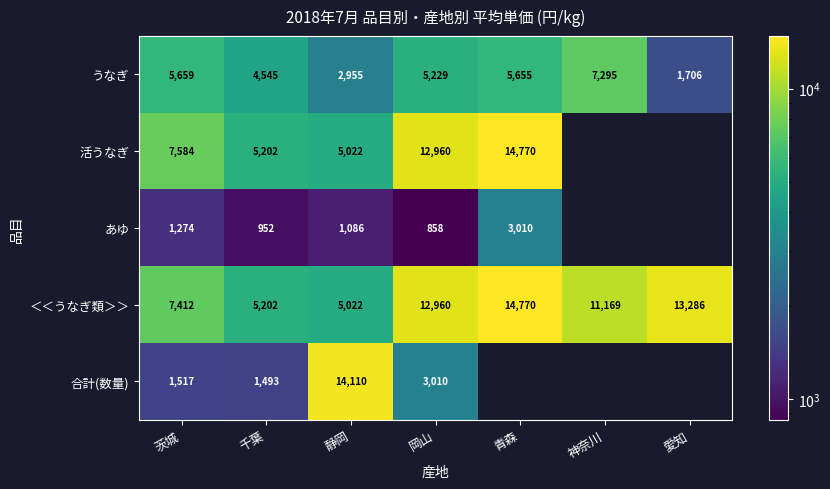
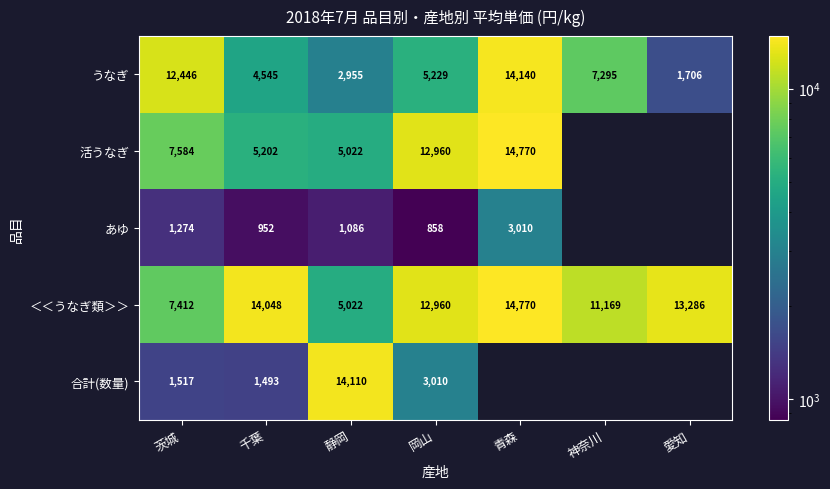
うなぎ, 茨城: 5,659 -> 12,446
うなぎ, 青森: 5,655 -> 14,140
＜＜うなぎ類＞＞, 千葉: 5,202 -> 14,048
